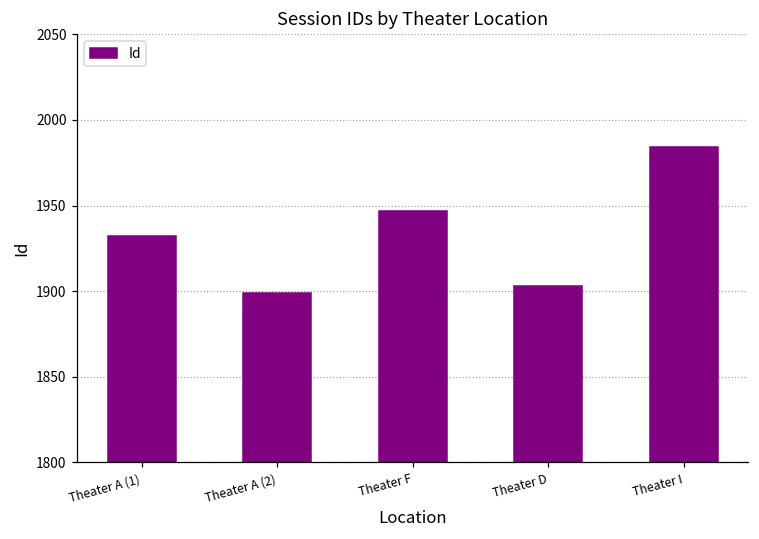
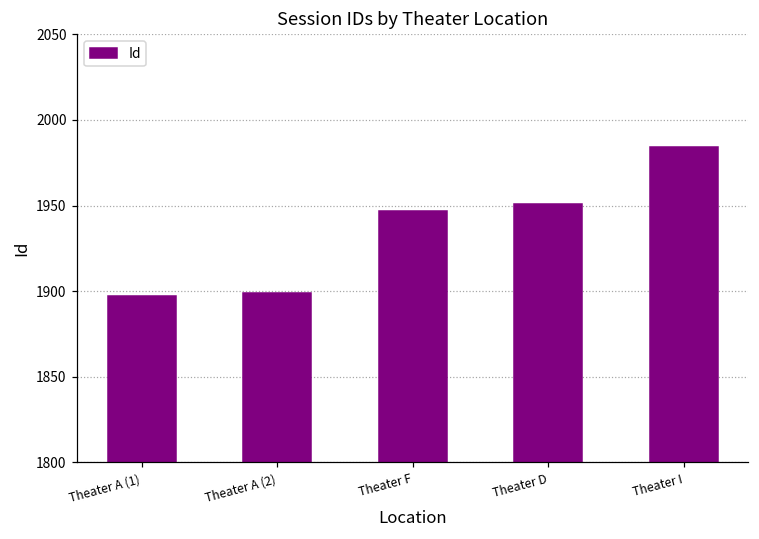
Theater A (1): 1932 -> 1897
Theater D: 1903 -> 1951
